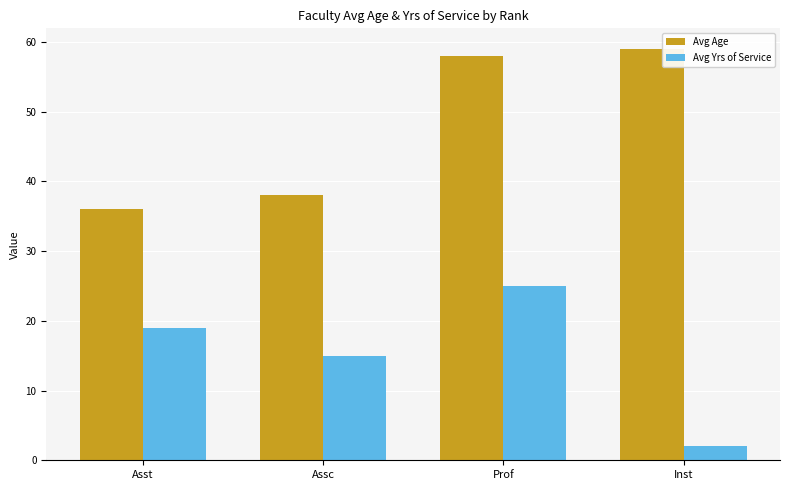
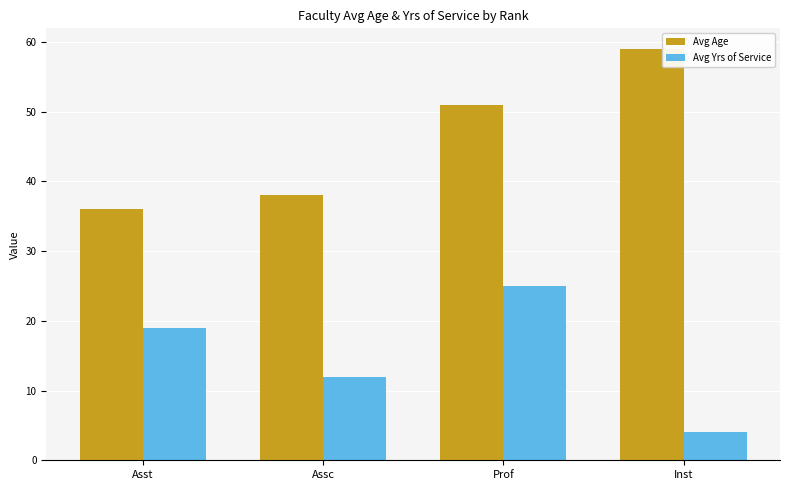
Avg Yrs of Service, Assc: 15 -> 12
Avg Age, Prof: 58 -> 51
Avg Yrs of Service, Inst: 2 -> 4
